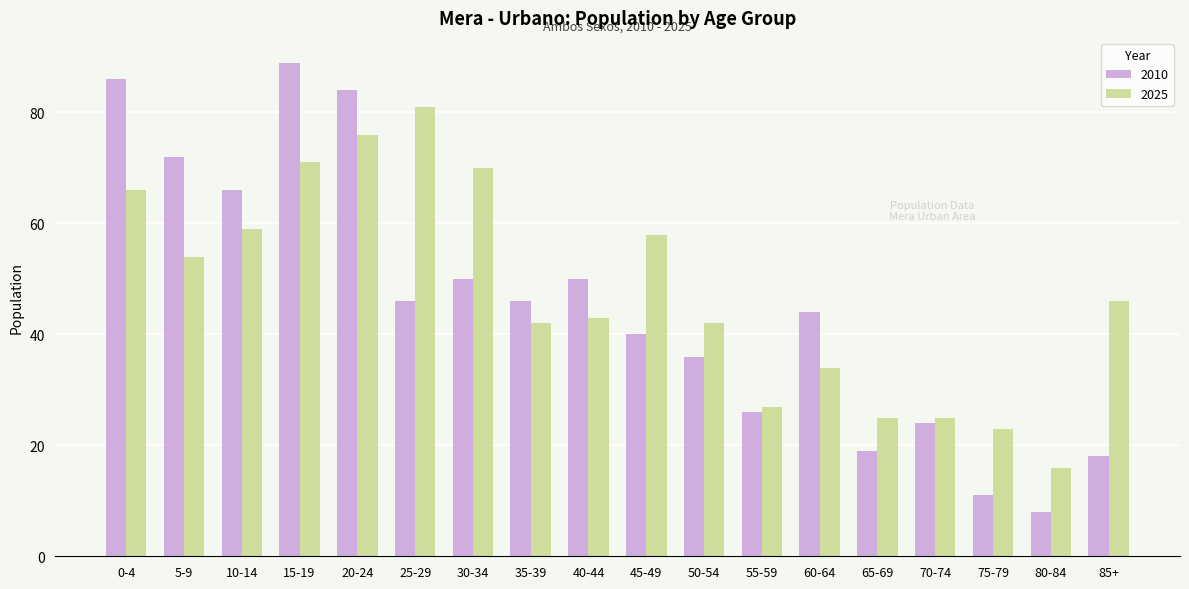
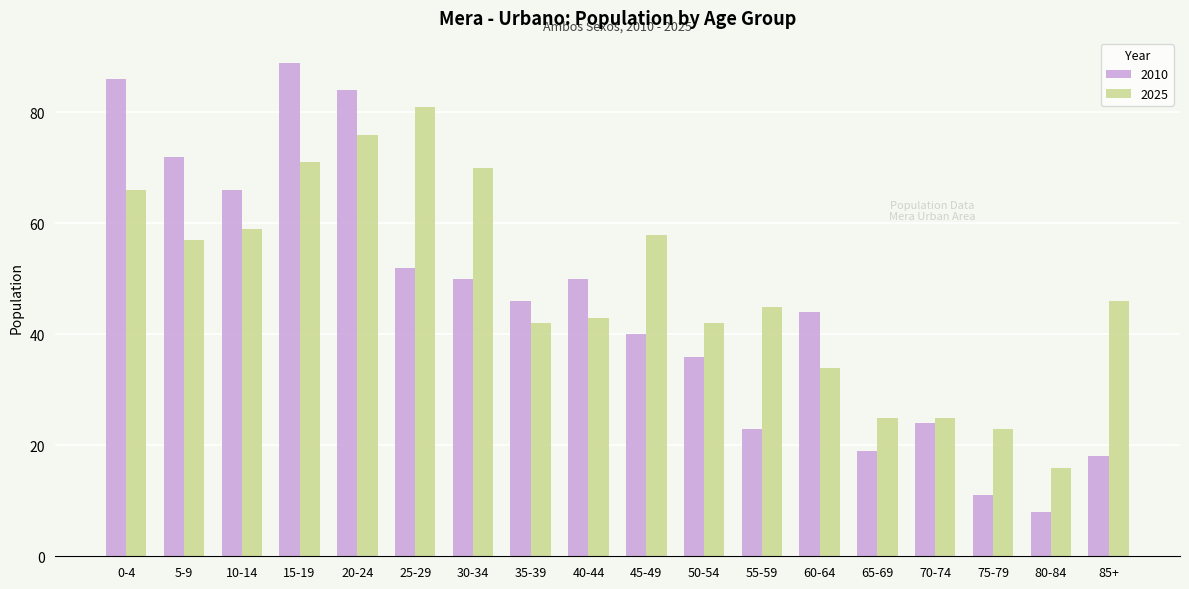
2025, 5-9: 54 -> 57
2010, 25-29: 46 -> 52
2010, 55-59: 26 -> 23
2025, 55-59: 27 -> 45
